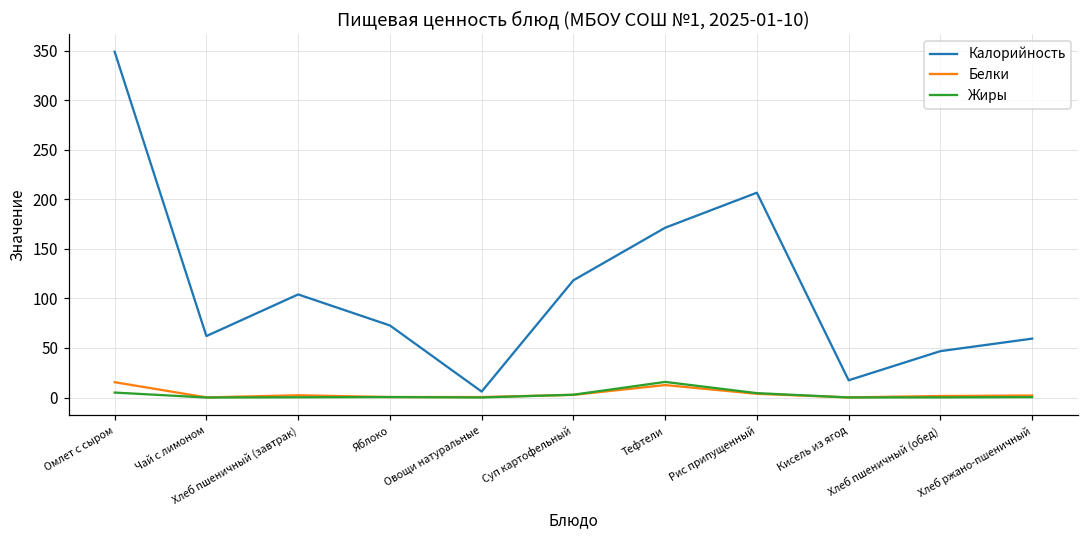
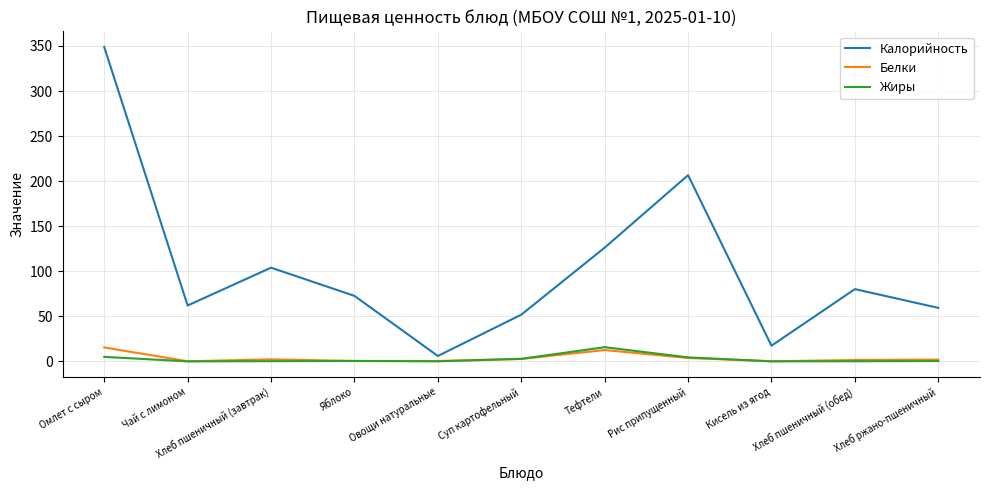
Калорийность, Суп картофельный: 120 -> 50
Калорийность, Тефтели: 170 -> 130
Калорийность, Хлеб пшеничный (обед): 50 -> 80
